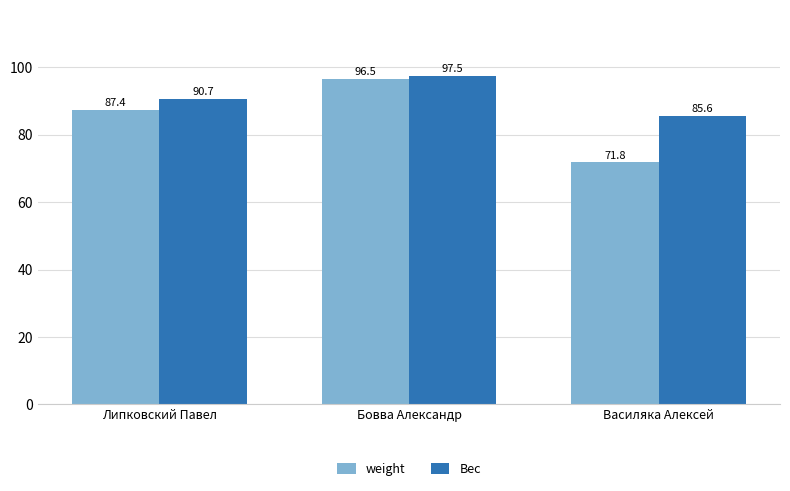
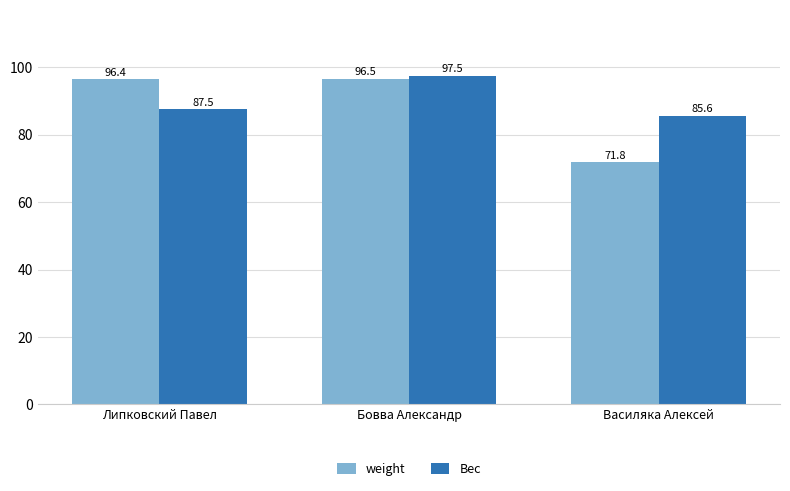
weight, Липковский Павел: 87.4 -> 96.4
Вес, Липковский Павел: 90.7 -> 87.5
